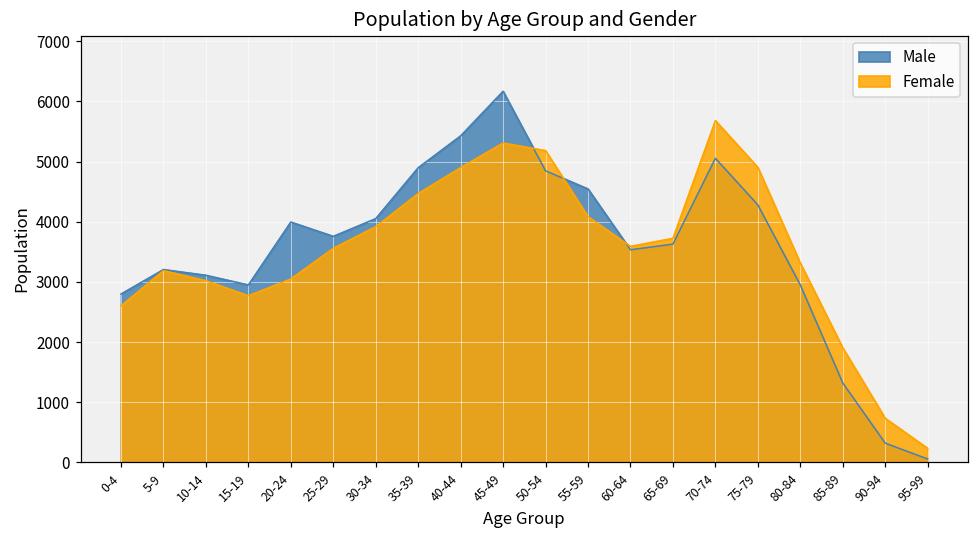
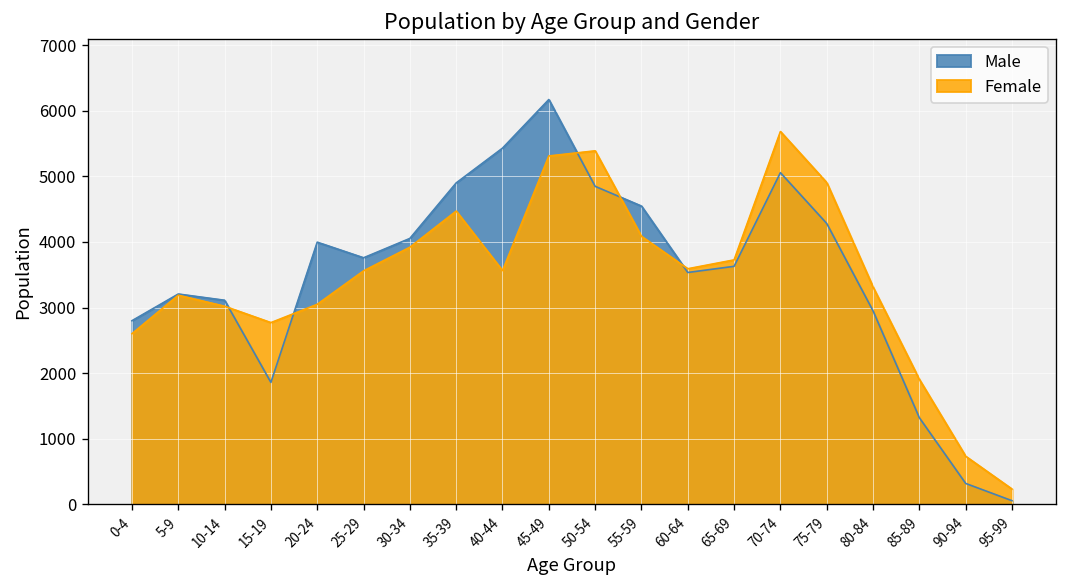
Male, 15-19: 3000 -> 1900
Female, 40-44: 4900 -> 3600
Female, 50-54: 5200 -> 5400
